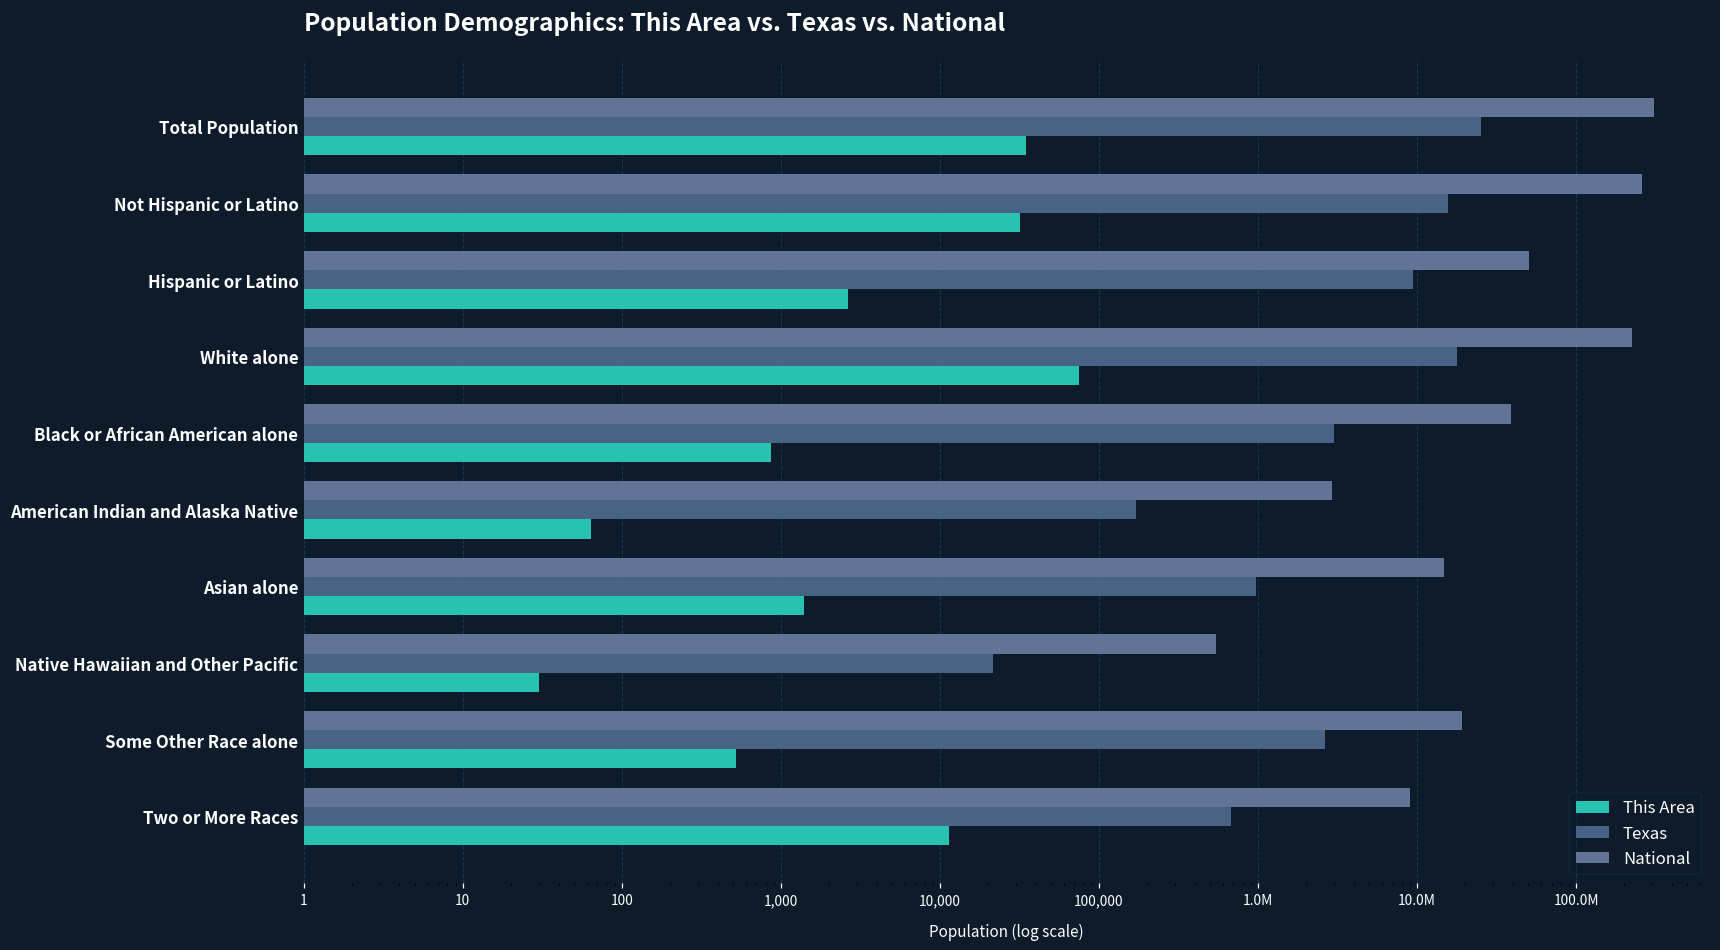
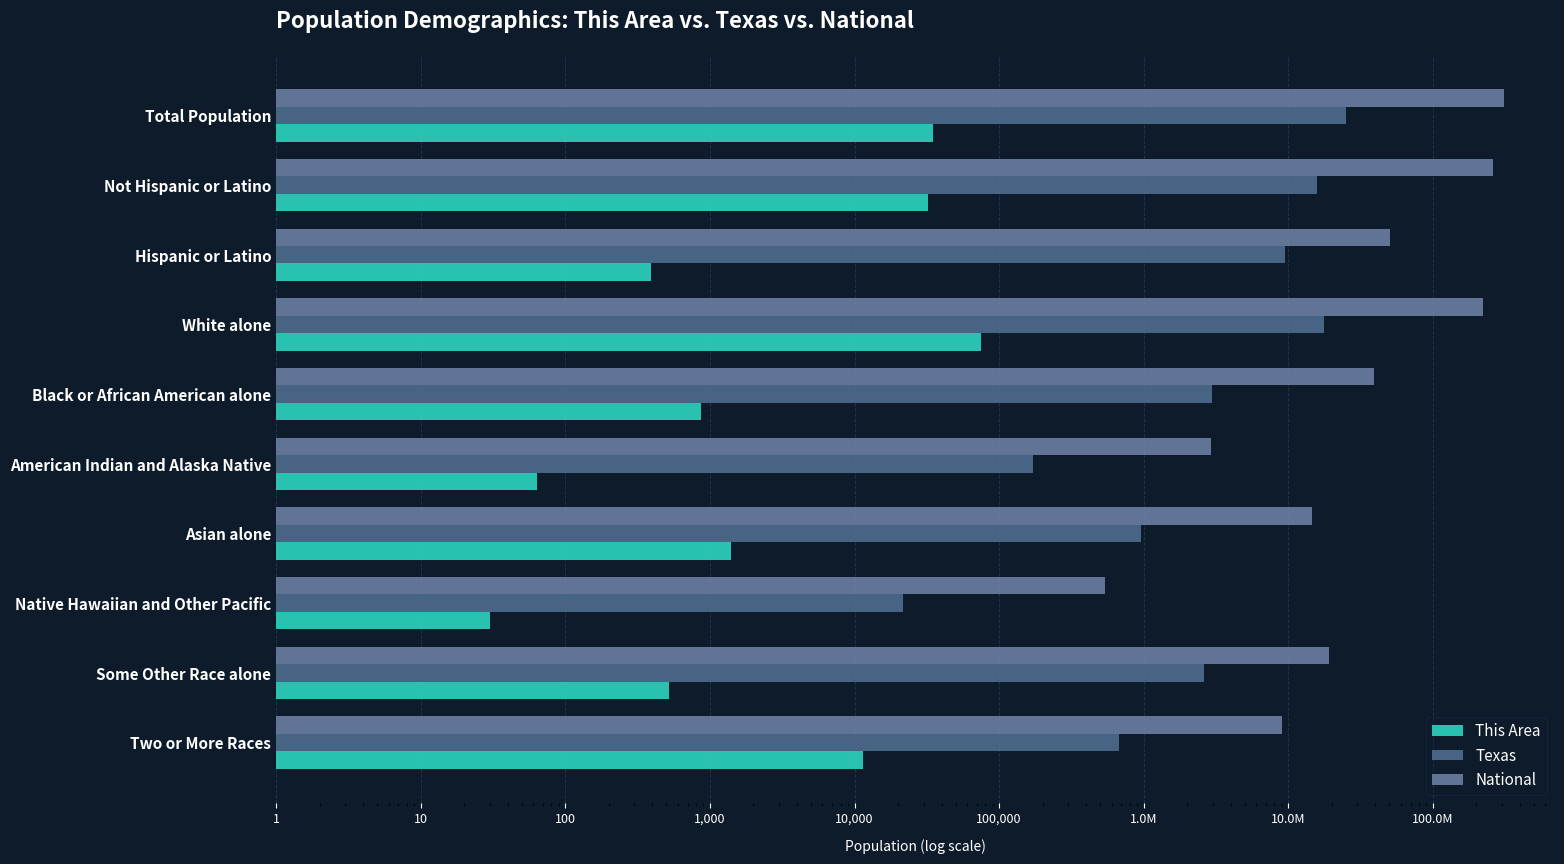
This Area, Hispanic or Latino: 2,700 -> 390
